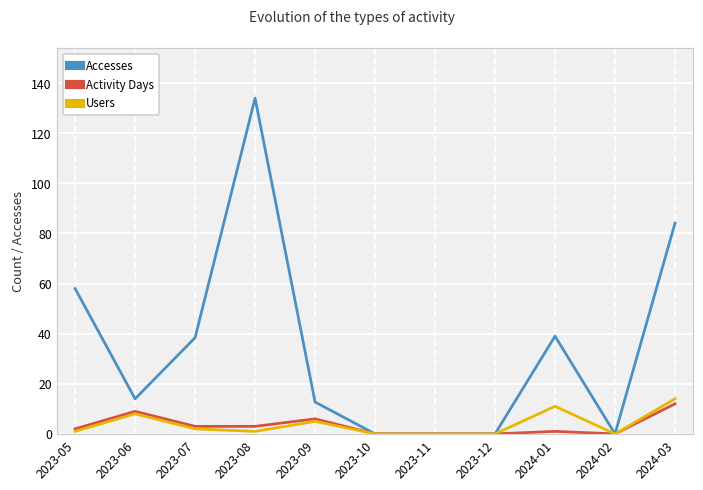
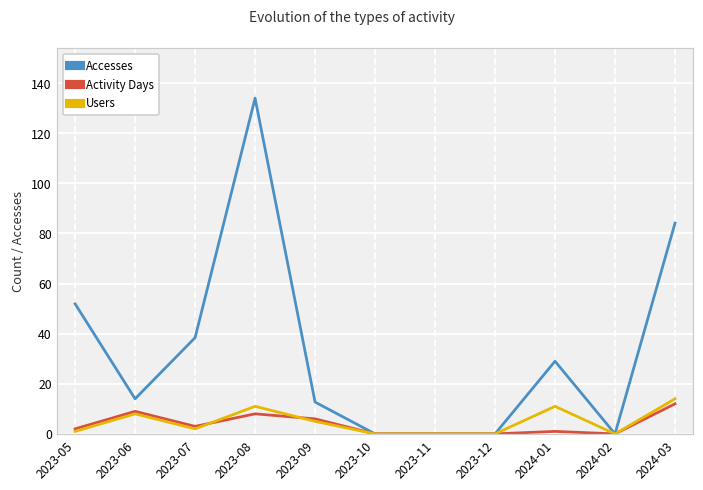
Accesses, 2023-05: 58 -> 52
Activity Days, 2023-08: 3 -> 8
Users, 2023-08: 1 -> 11
Accesses, 2024-01: 39 -> 29
